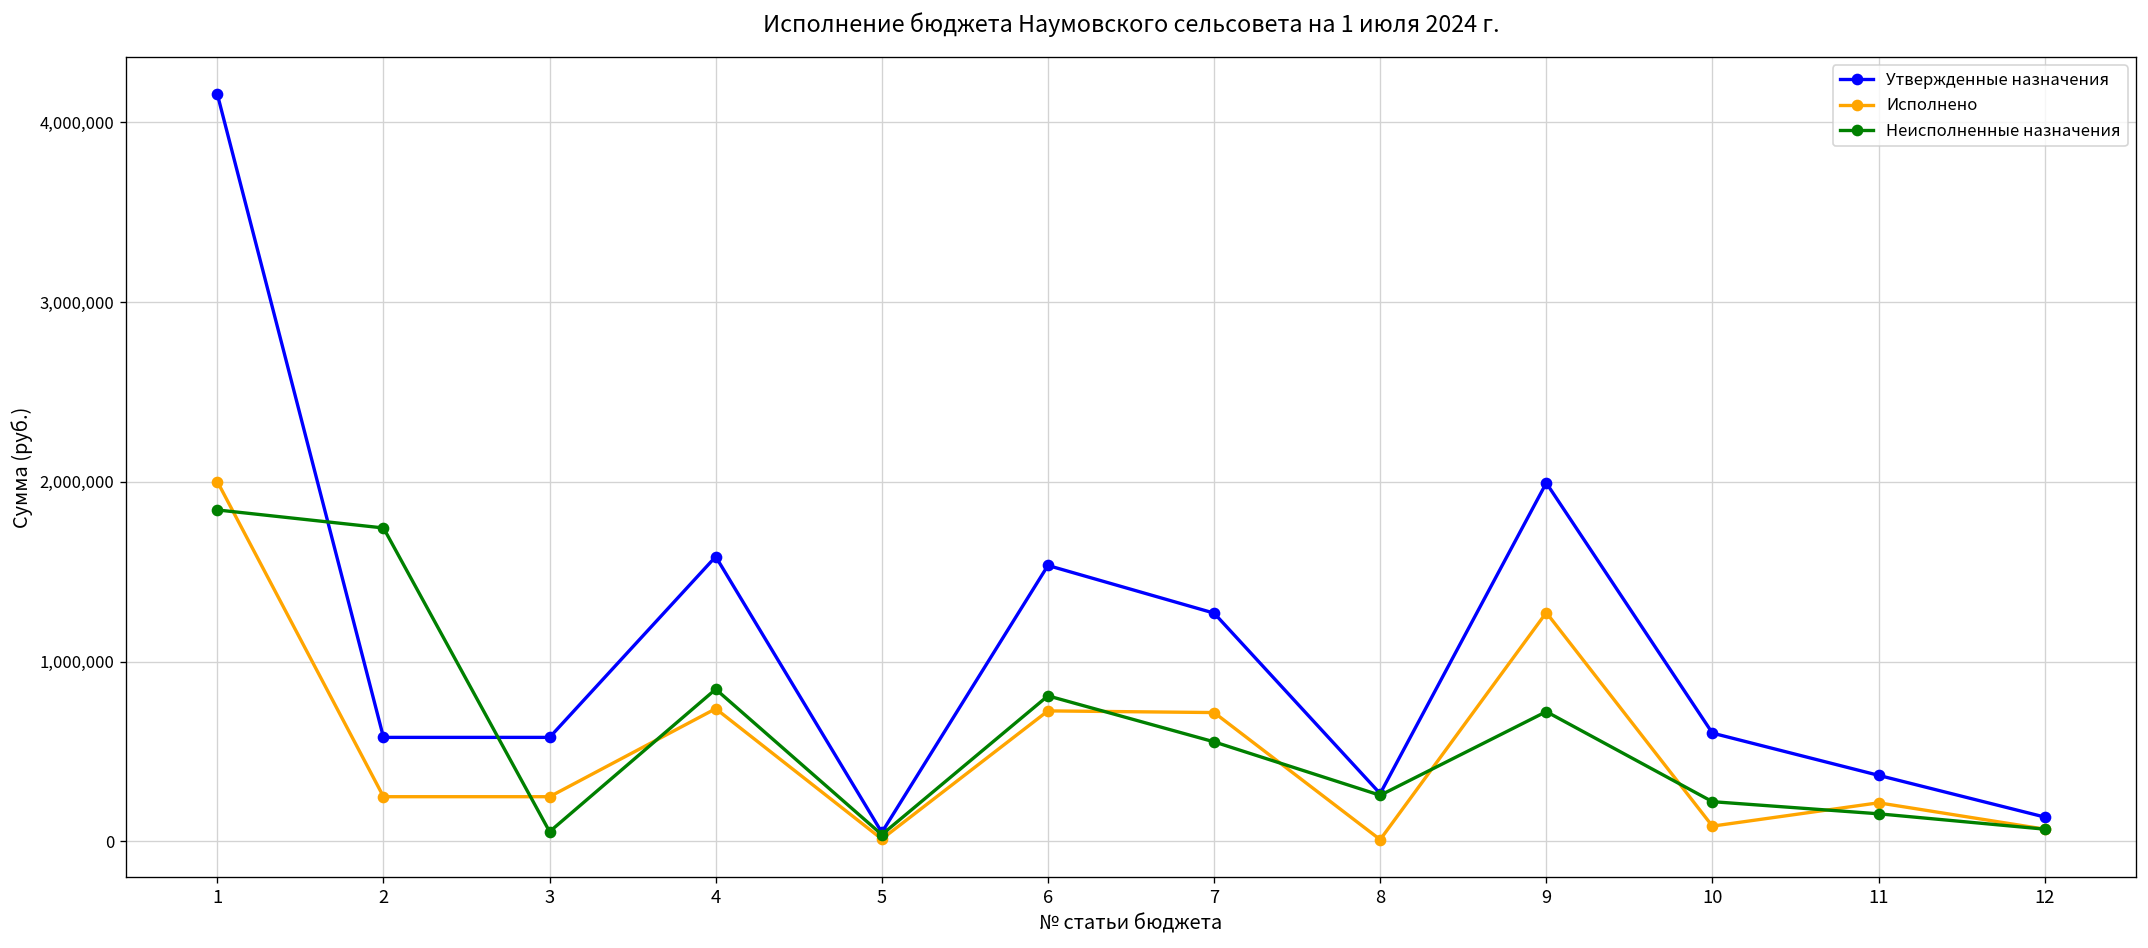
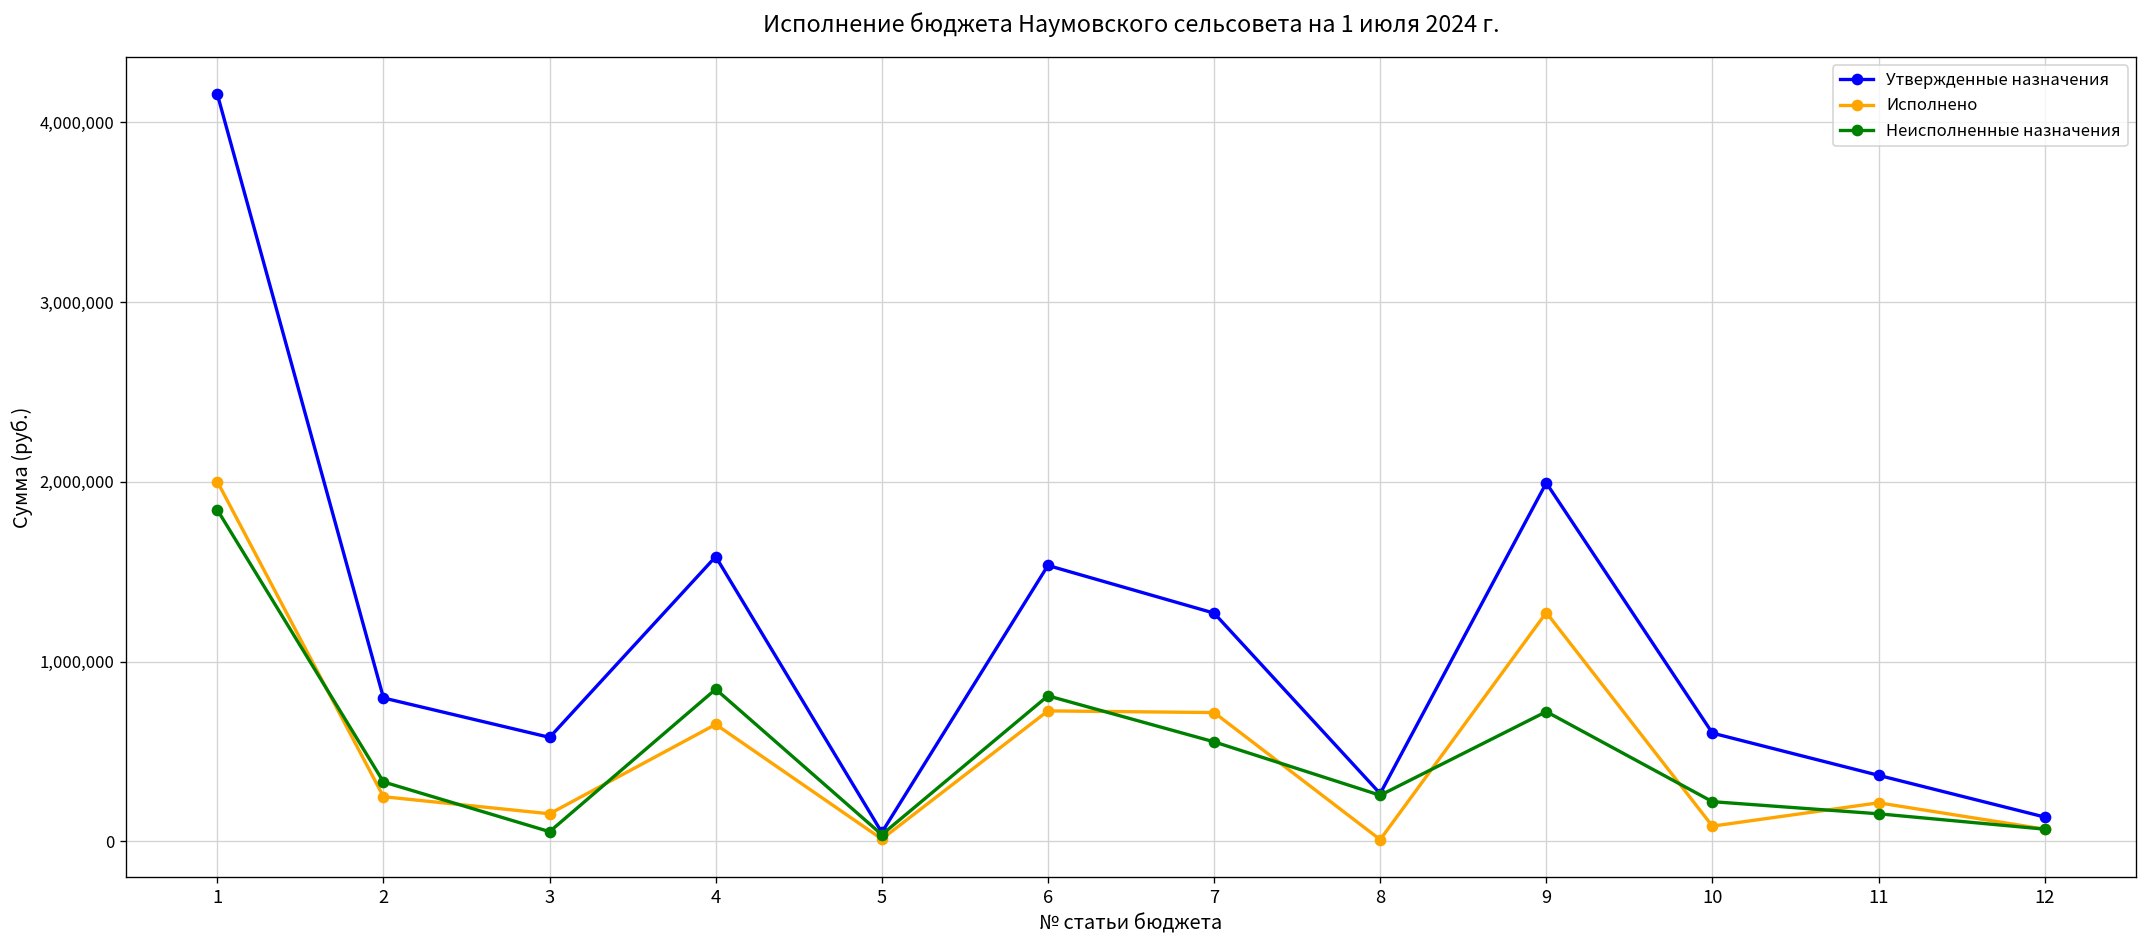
Утвержденные назначения, 2: 580,000 -> 800,000
Неисполненные назначения, 2: 1,740,000 -> 330,000
Исполнено, 3: 250,000 -> 150,000
Исполнено, 4: 740,000 -> 650,000
